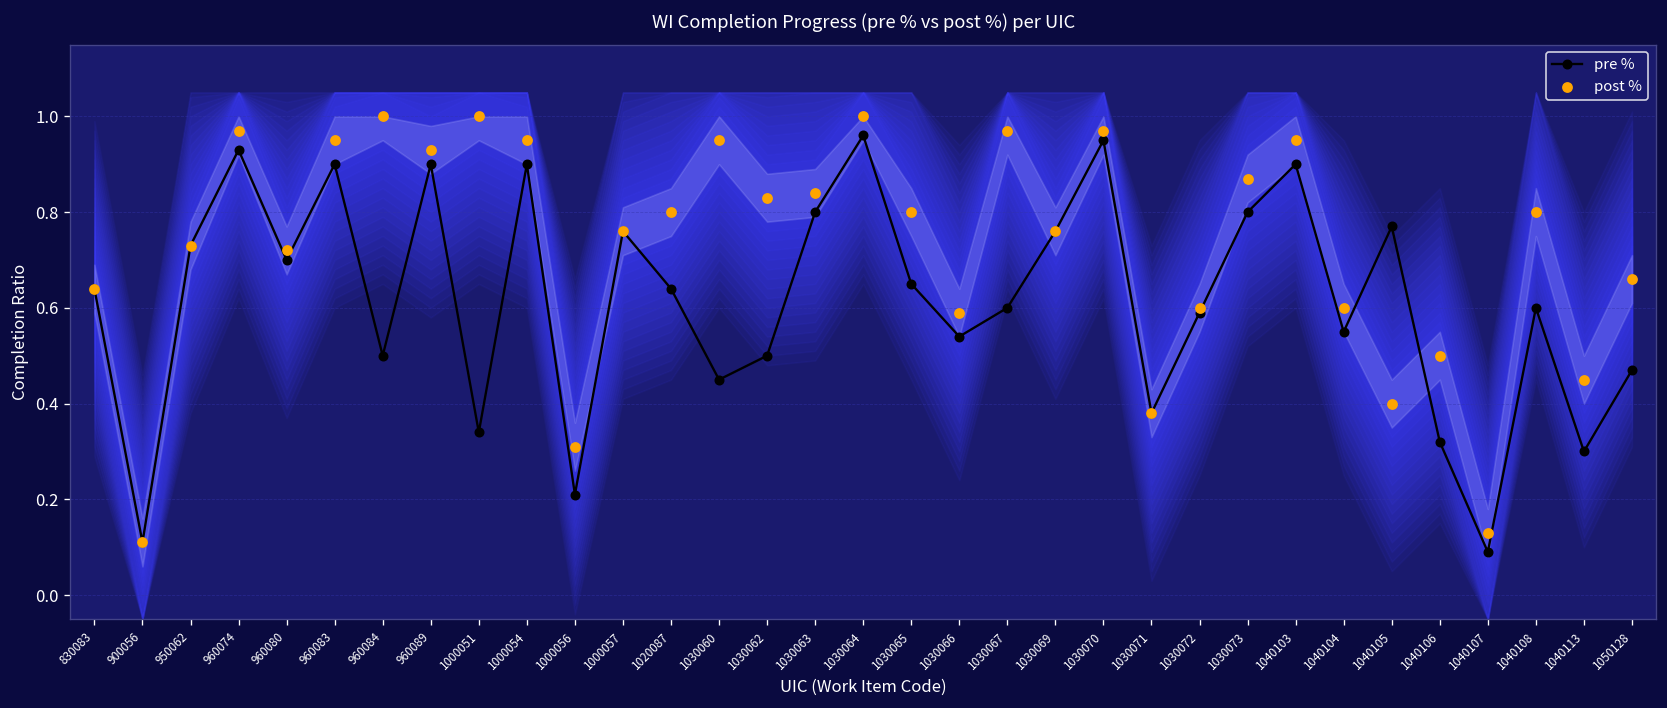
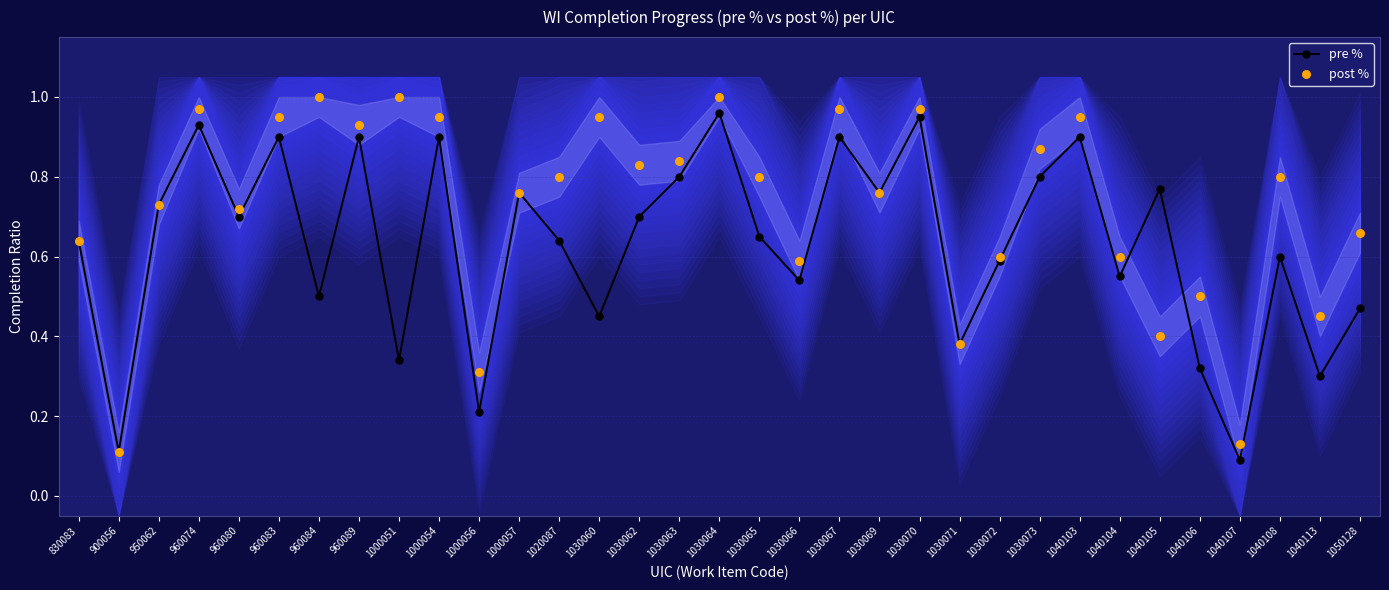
pre %, 1030062: 0.5 -> 0.7
pre %, 1030067: 0.6 -> 0.9
